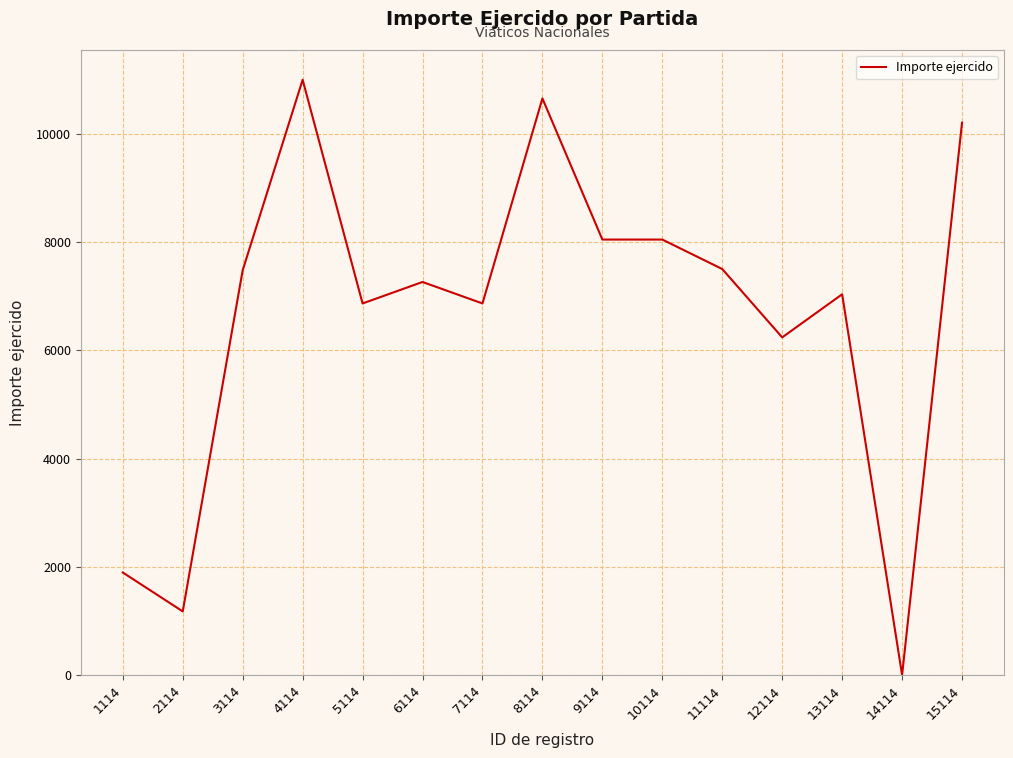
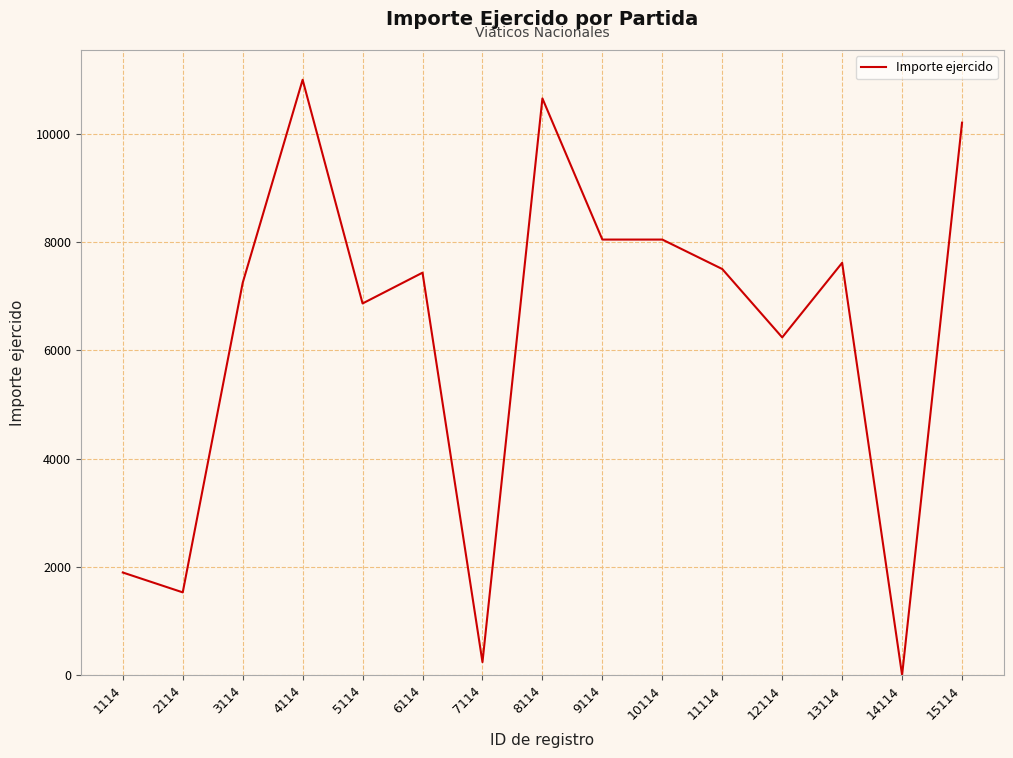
2114: 1200 -> 1500
3114: 7500 -> 7200
6114: 7300 -> 7400
7114: 6900 -> 200
13114: 7000 -> 7600
